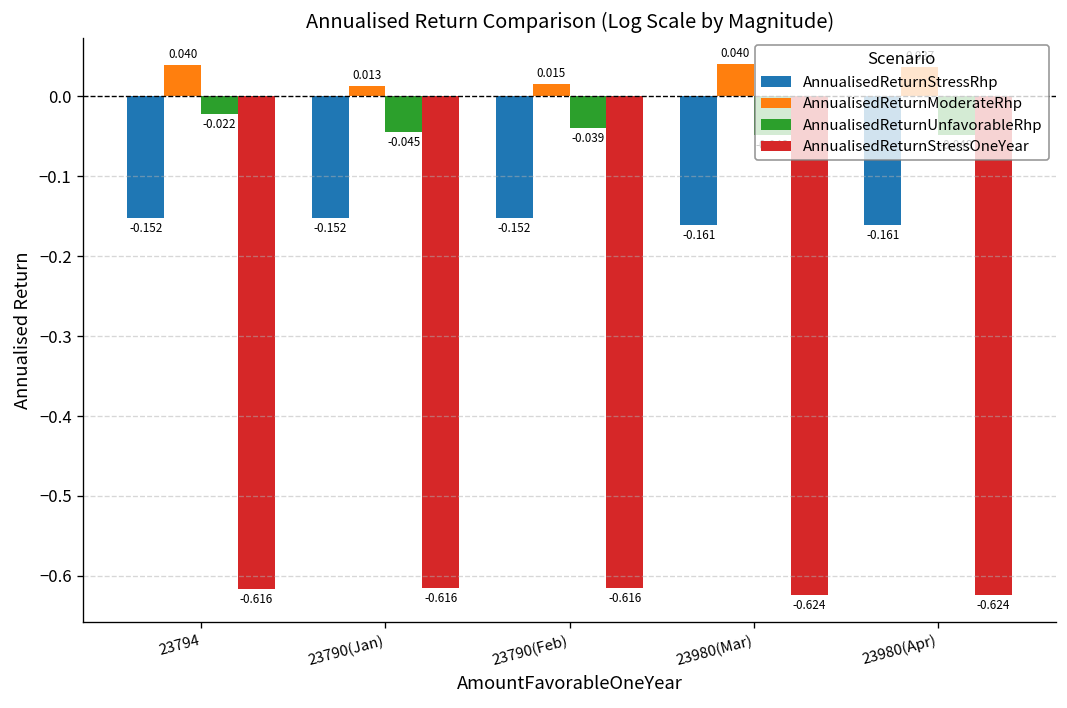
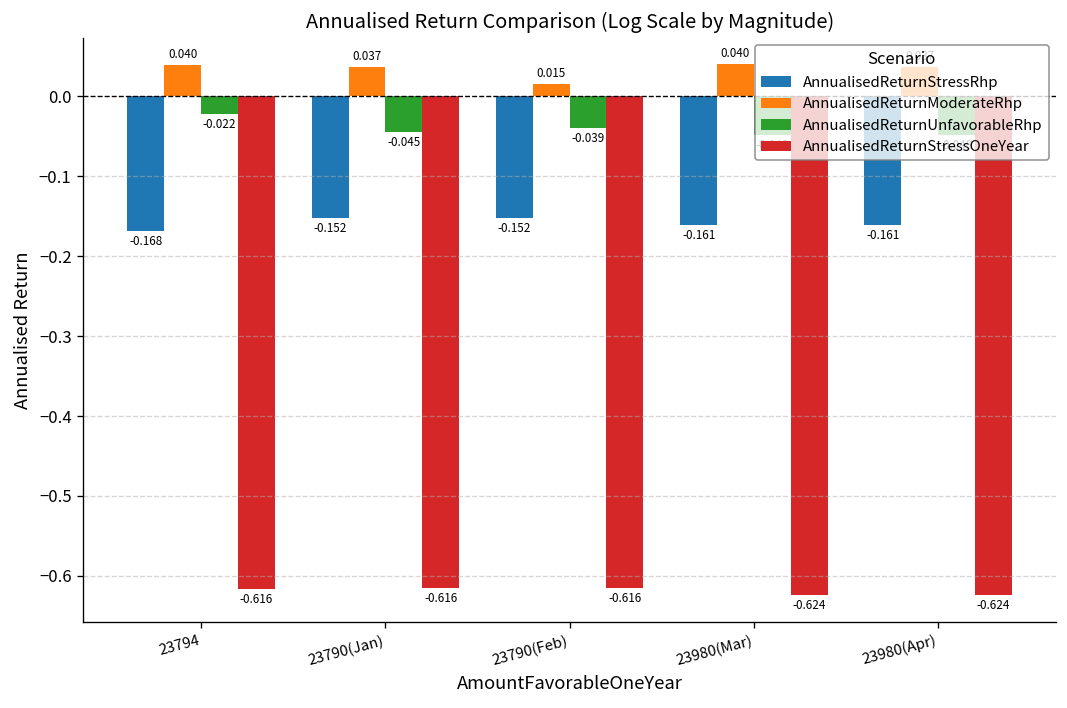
AnnualisedReturnStressRhp, 23794: -0.152 -> -0.168
AnnualisedReturnModerateRhp, 23790(Jan): 0.013 -> 0.037
